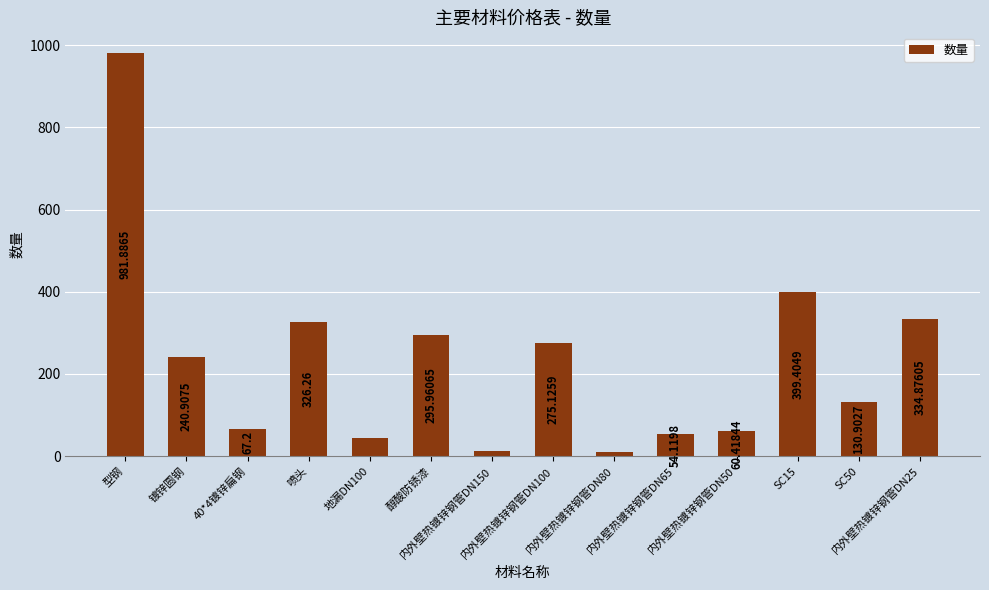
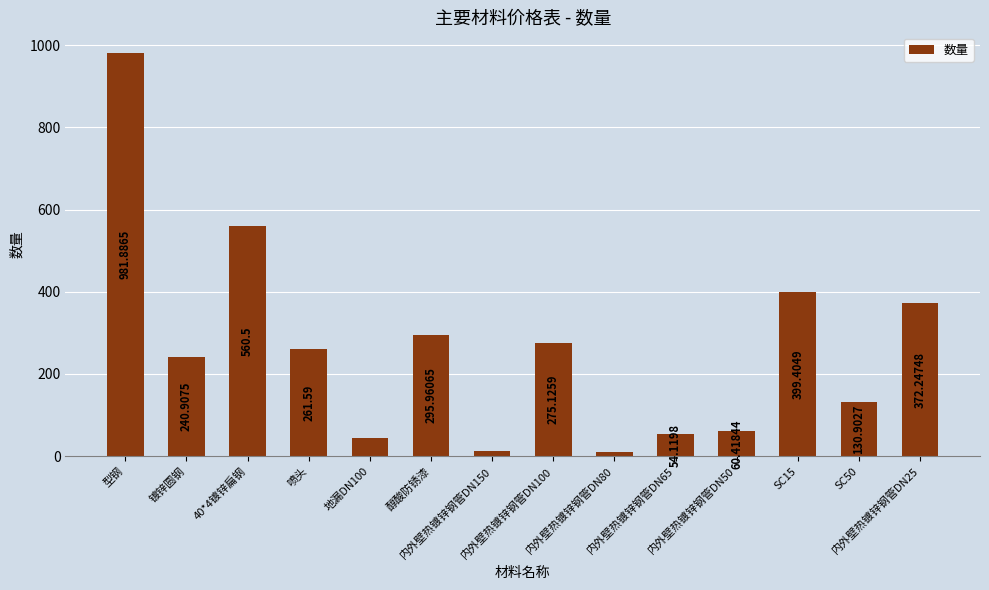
40*4镀锌扁钢: 67.2 -> 560.5
喷头: 326.26 -> 261.59
内外壁热镀锌钢管DN25: 334.87605 -> 372.24748
